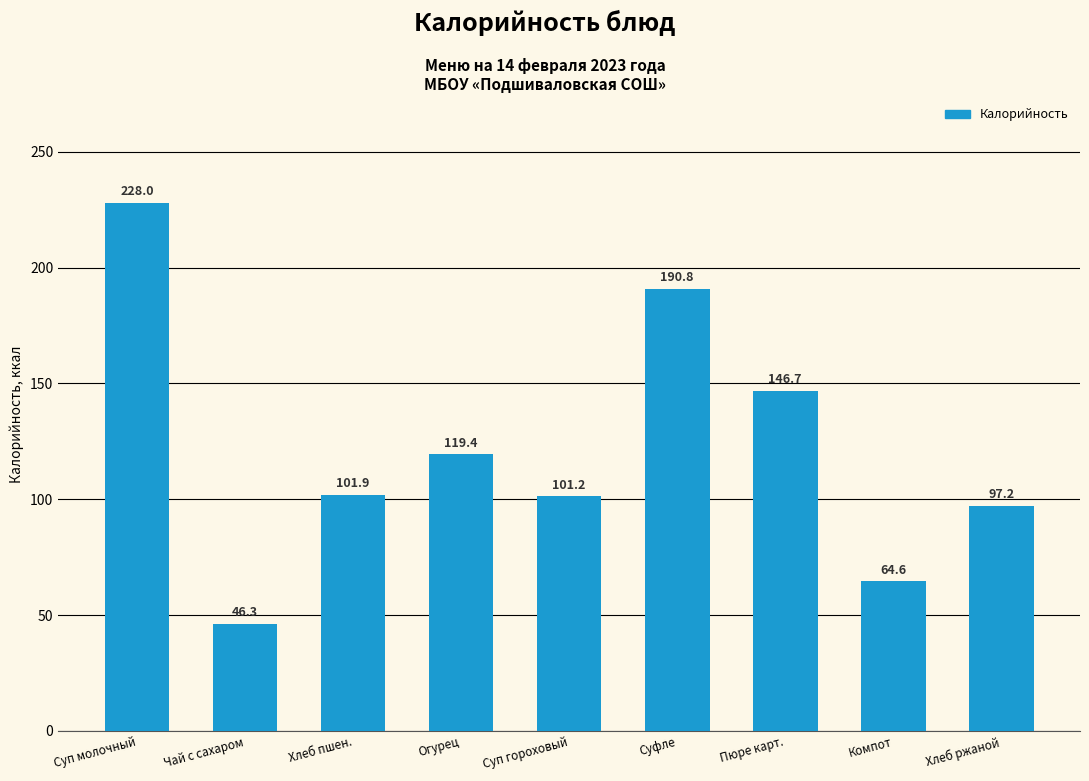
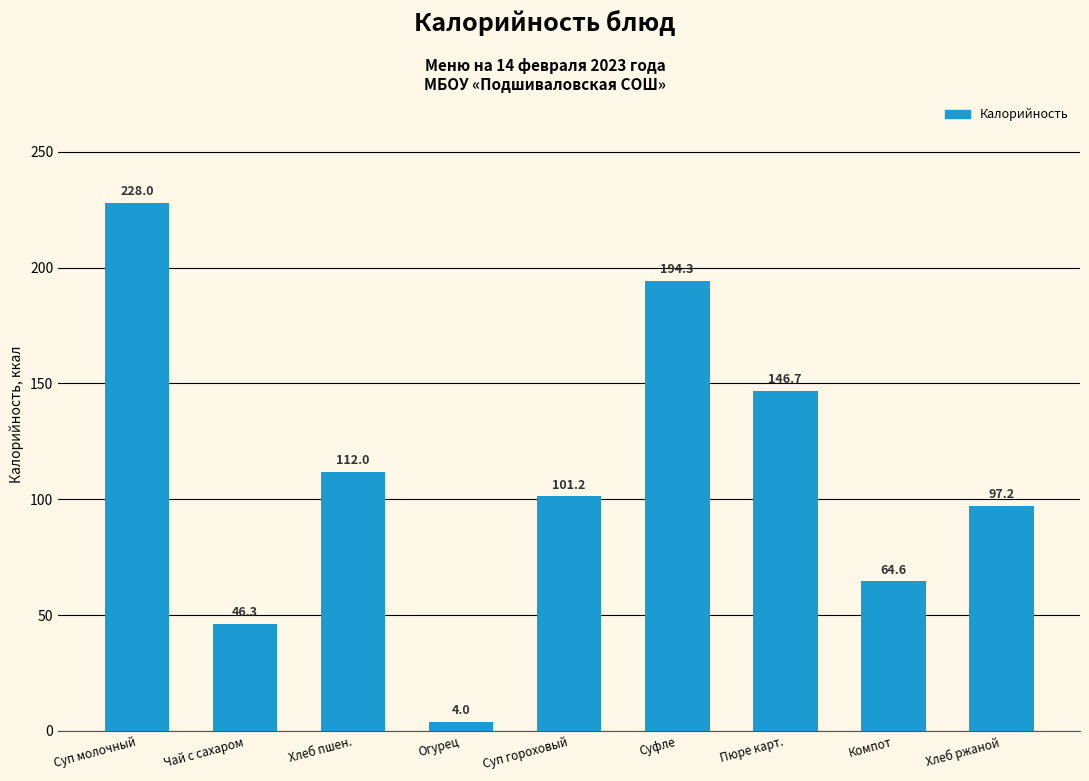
Хлеб пшен.: 101.9 -> 112.0
Огурец: 119.4 -> 4.0
Суфле: 190.8 -> 194.3
